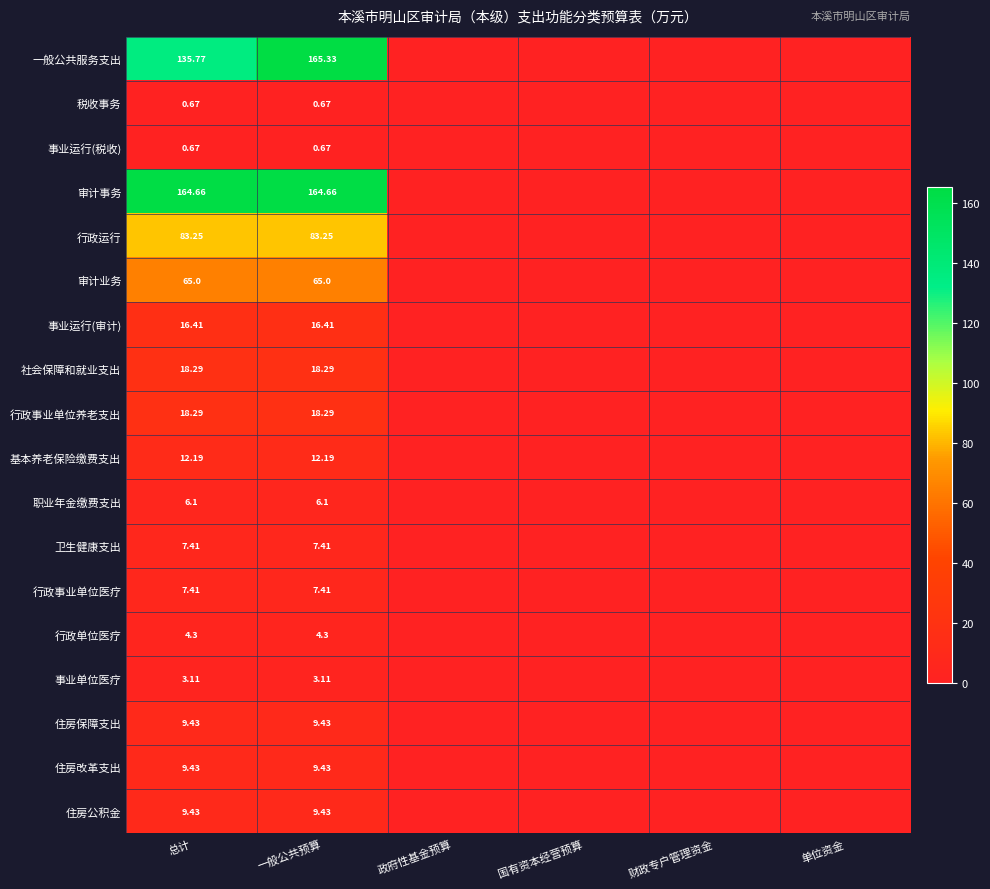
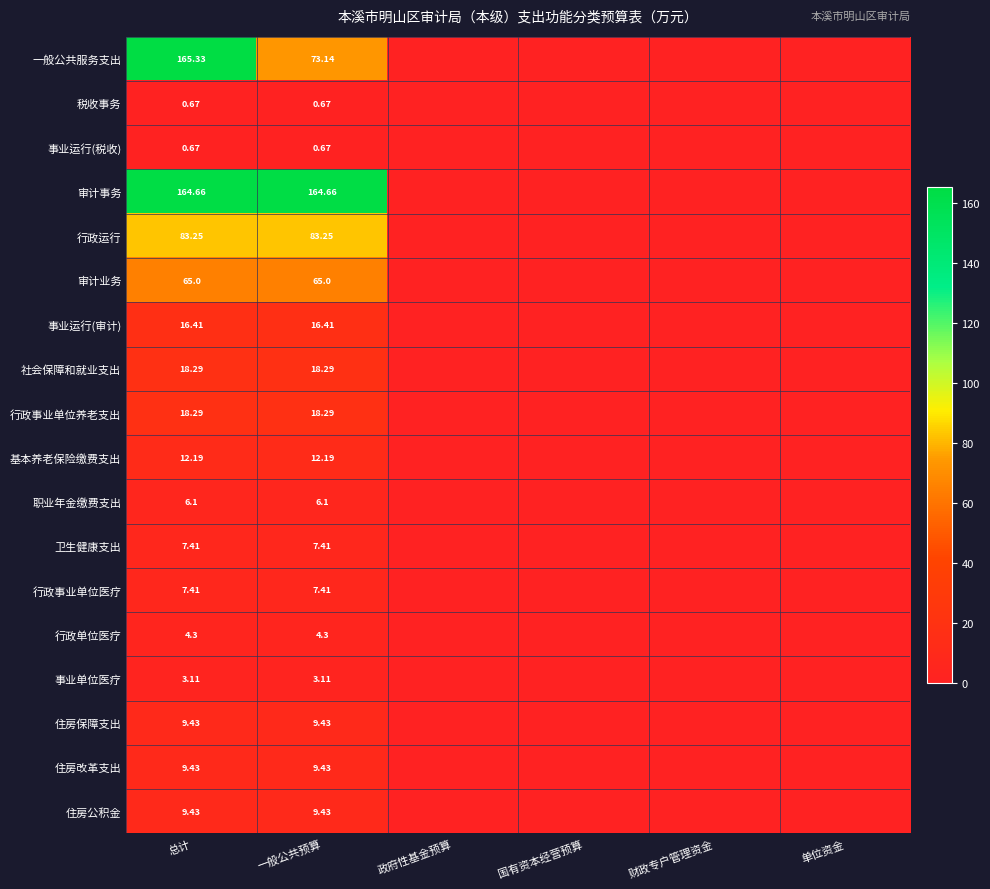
一般公共服务支出, 总计: 135.77 -> 165.33
一般公共服务支出, 一般公共预算: 165.33 -> 73.14
